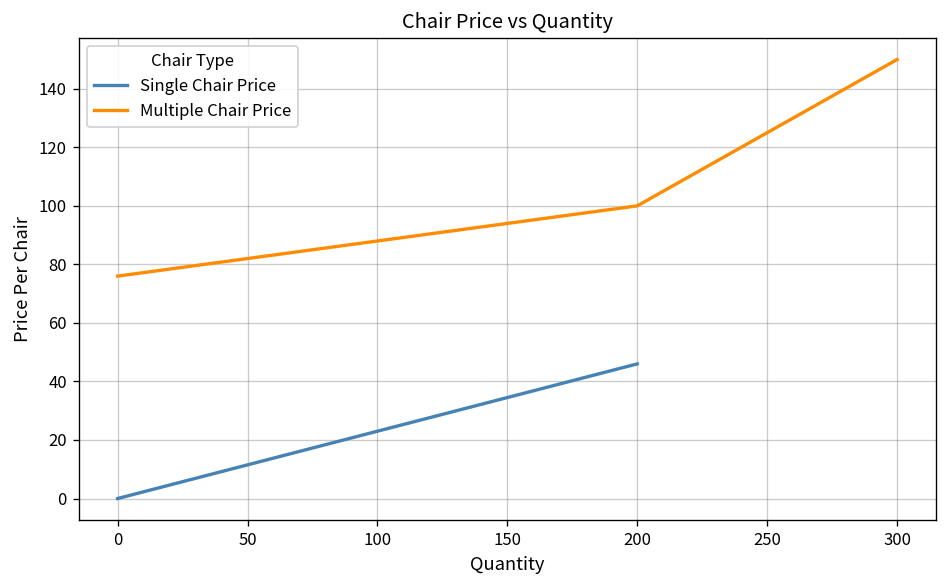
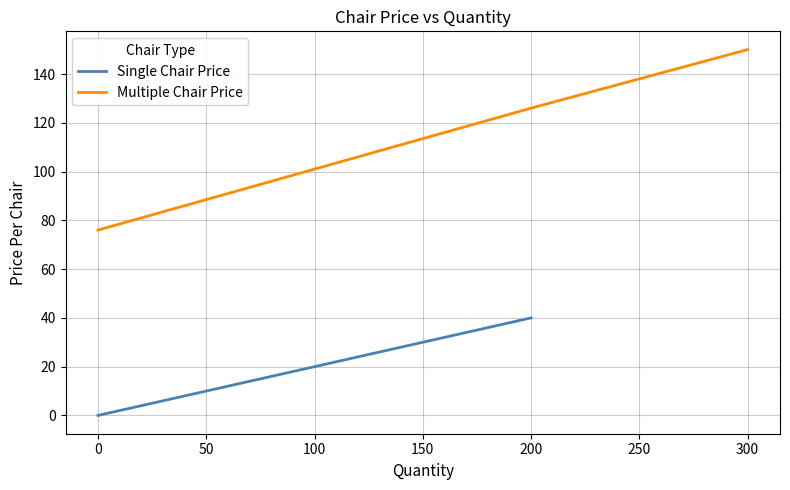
Single Chair Price, 200: 46 -> 40
Multiple Chair Price, 200: 100 -> 126
